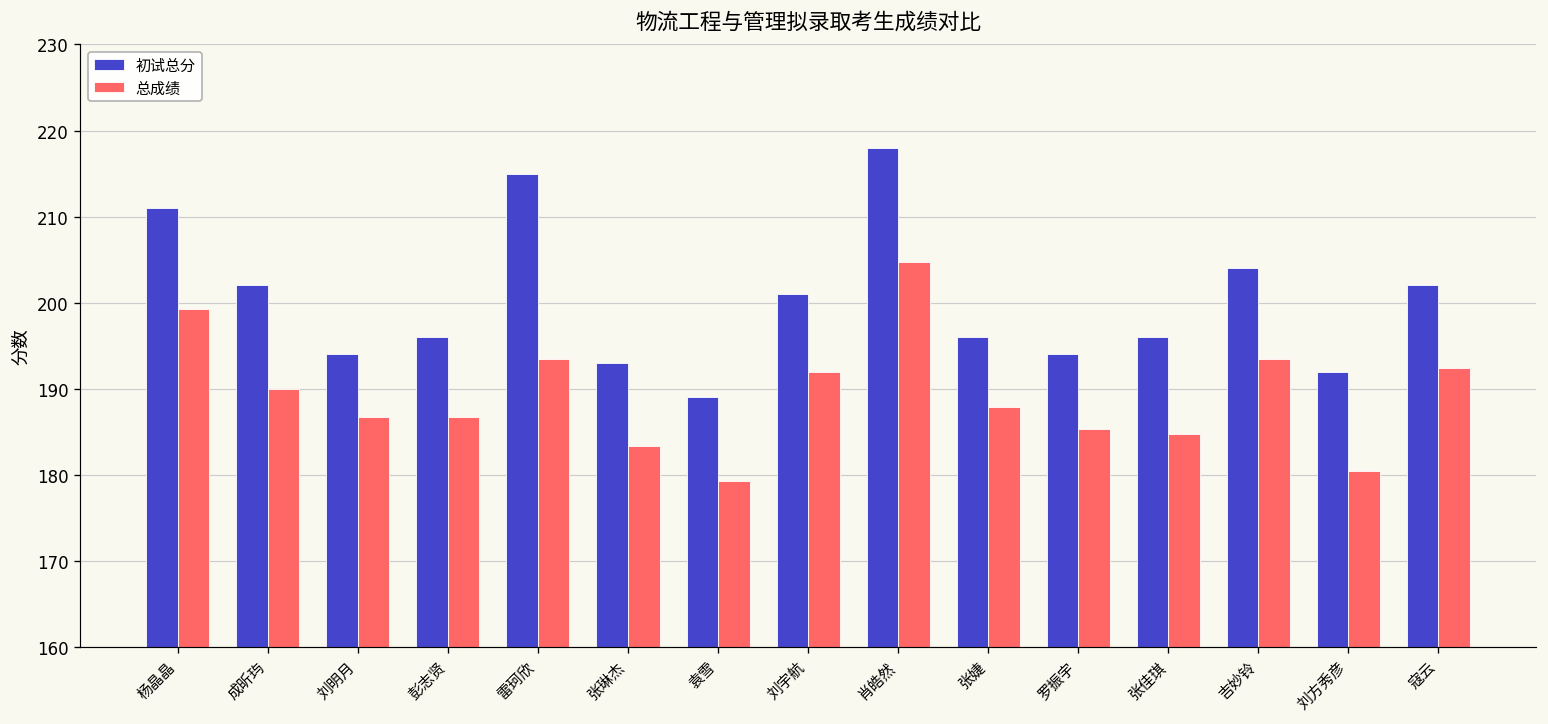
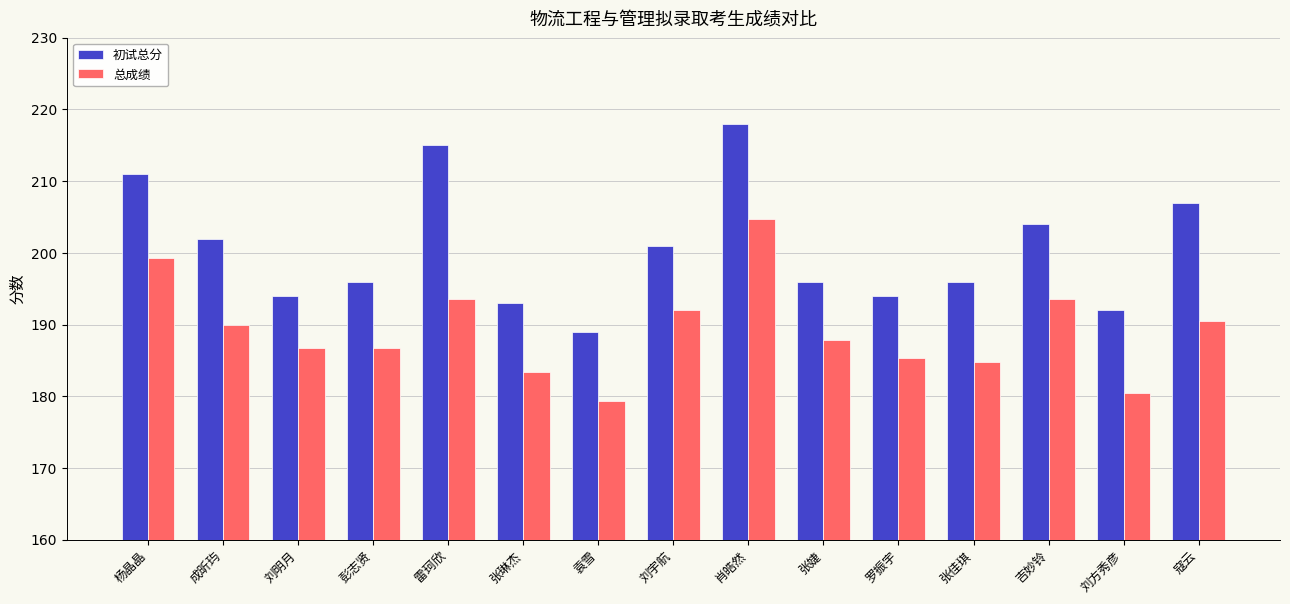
初试总分, 寇云: 202 -> 207
总成绩, 寇云: 192 -> 191
